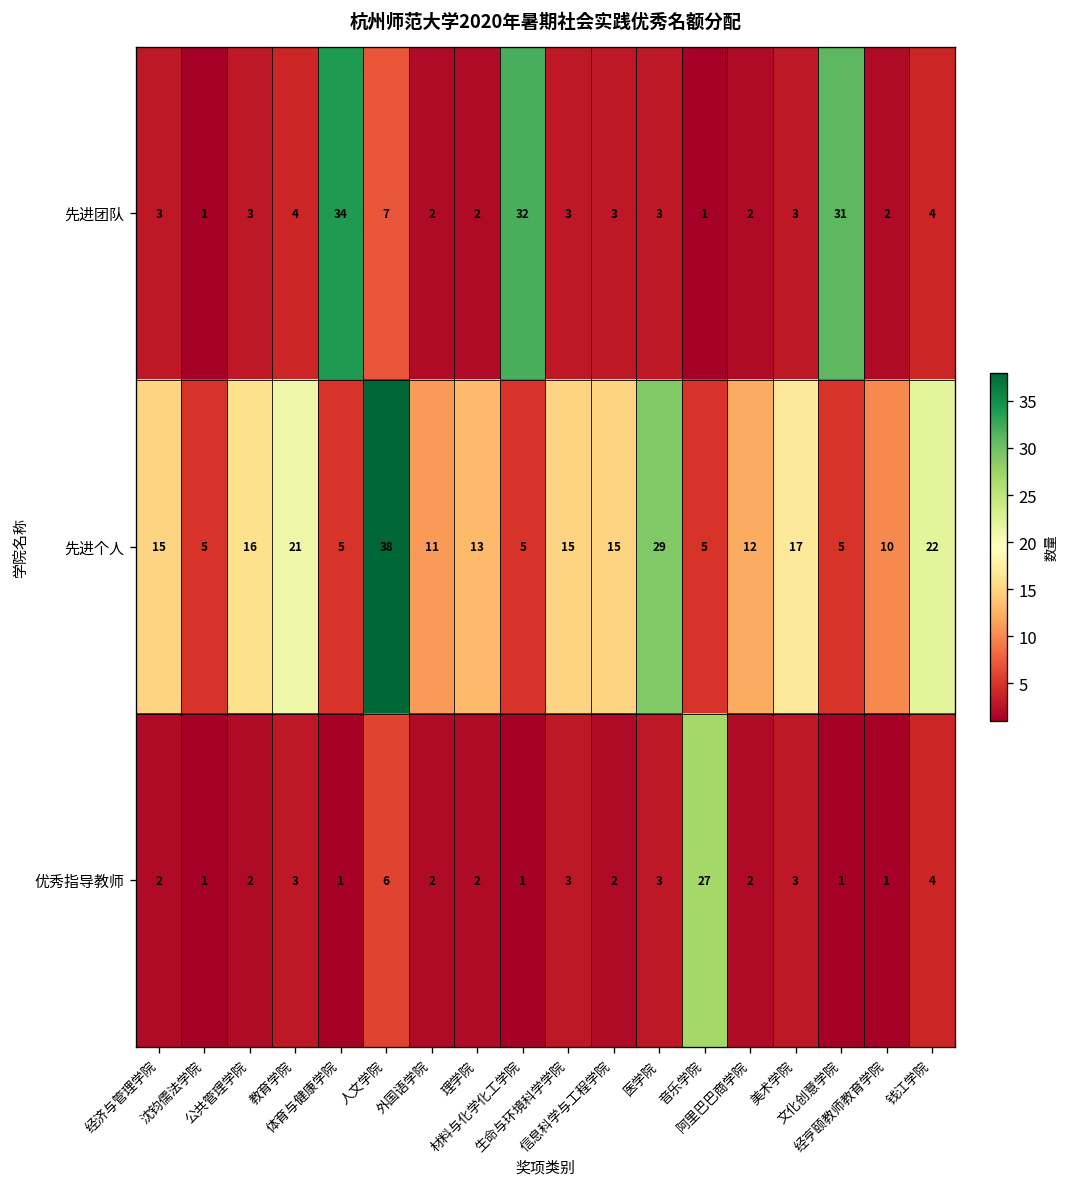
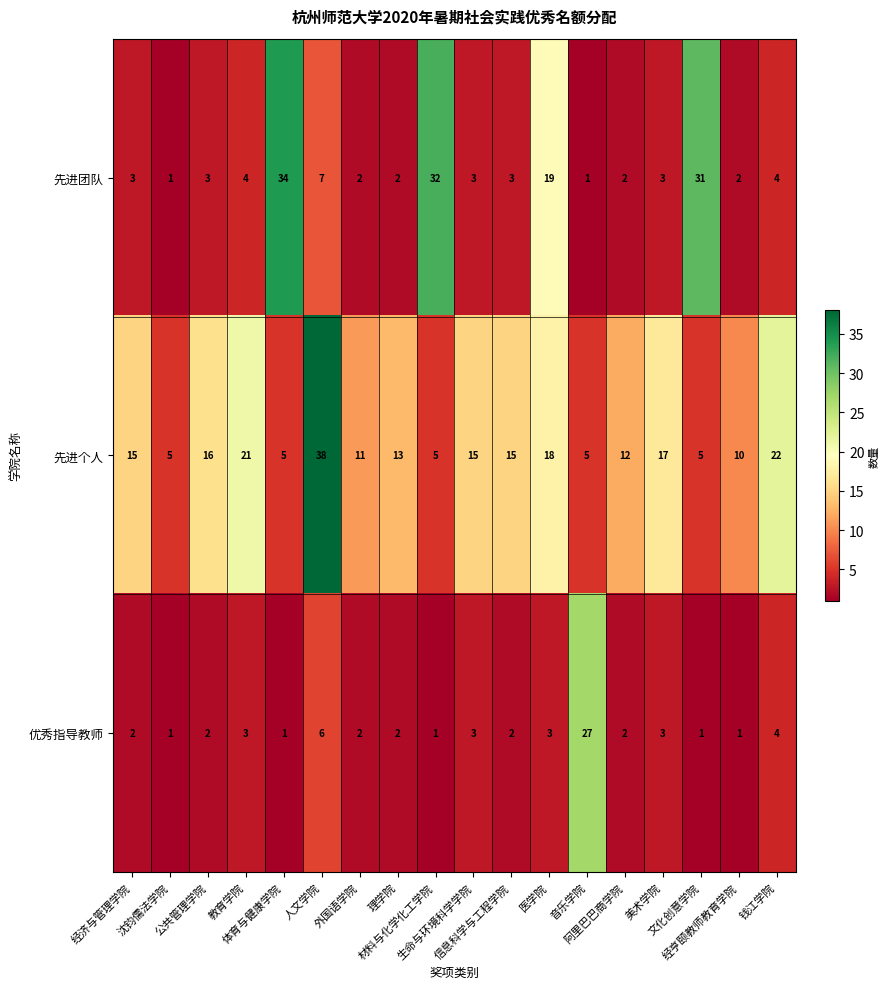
先进团队, 医学院: 3 -> 19
先进个人, 医学院: 29 -> 18
